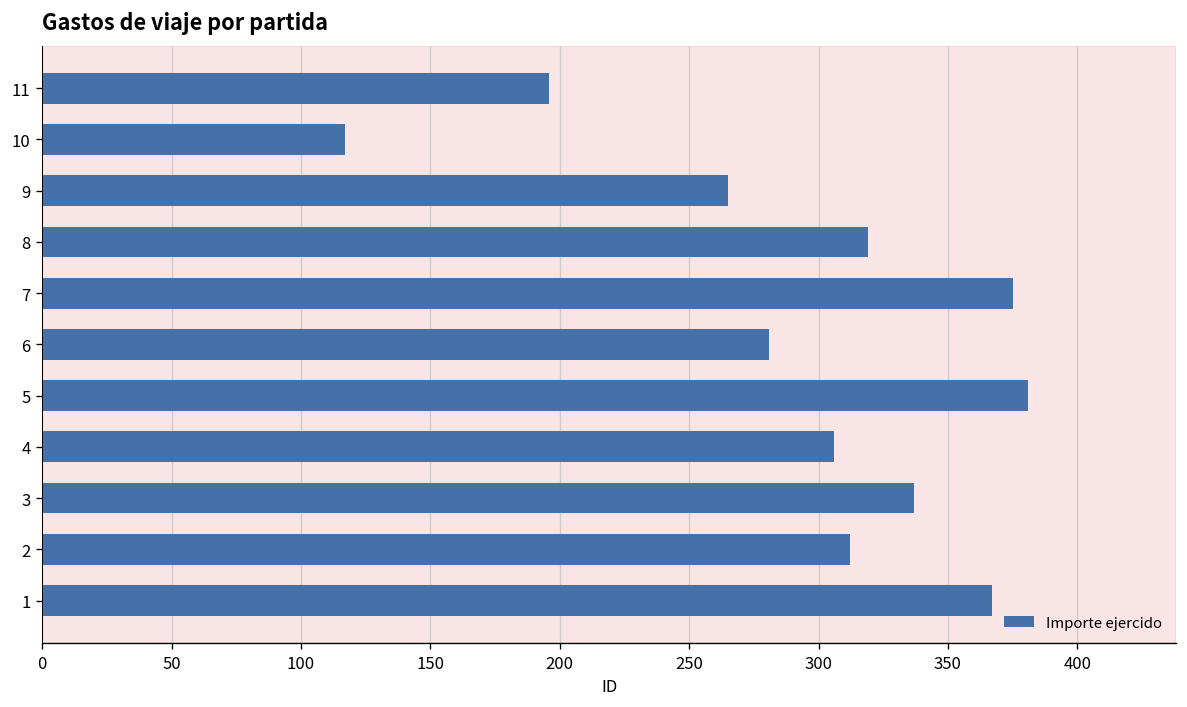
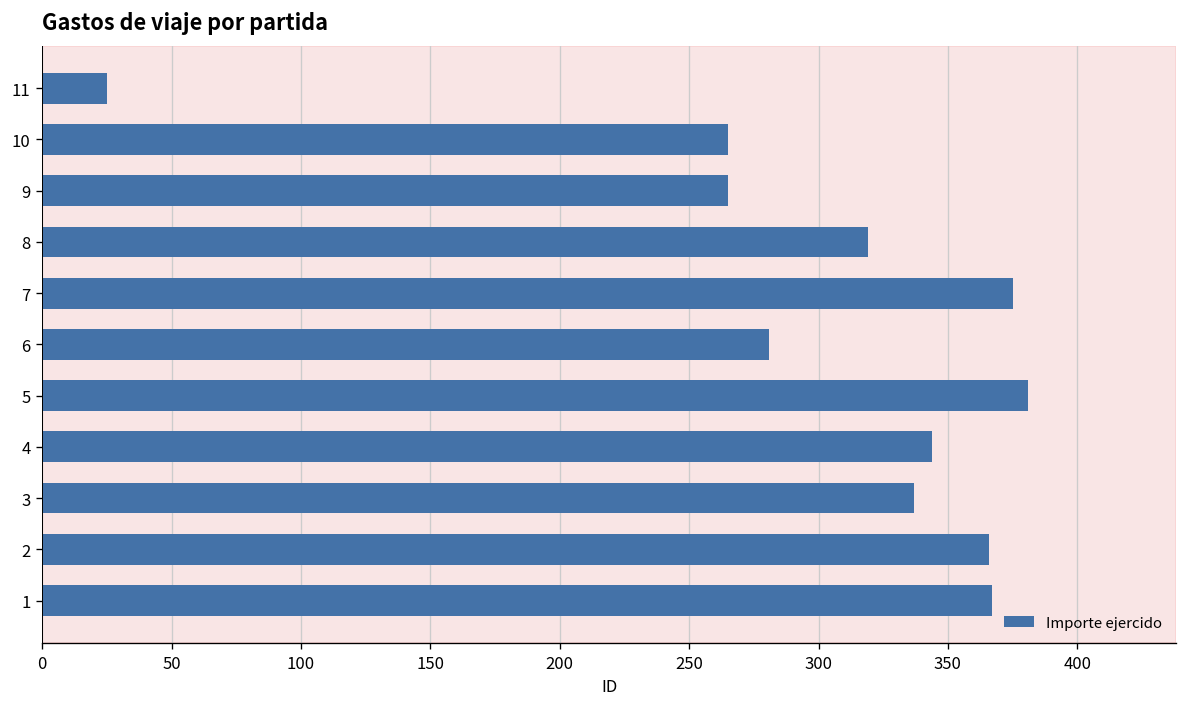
11: 196 -> 25
10: 117 -> 265
4: 306 -> 344
2: 312 -> 366
